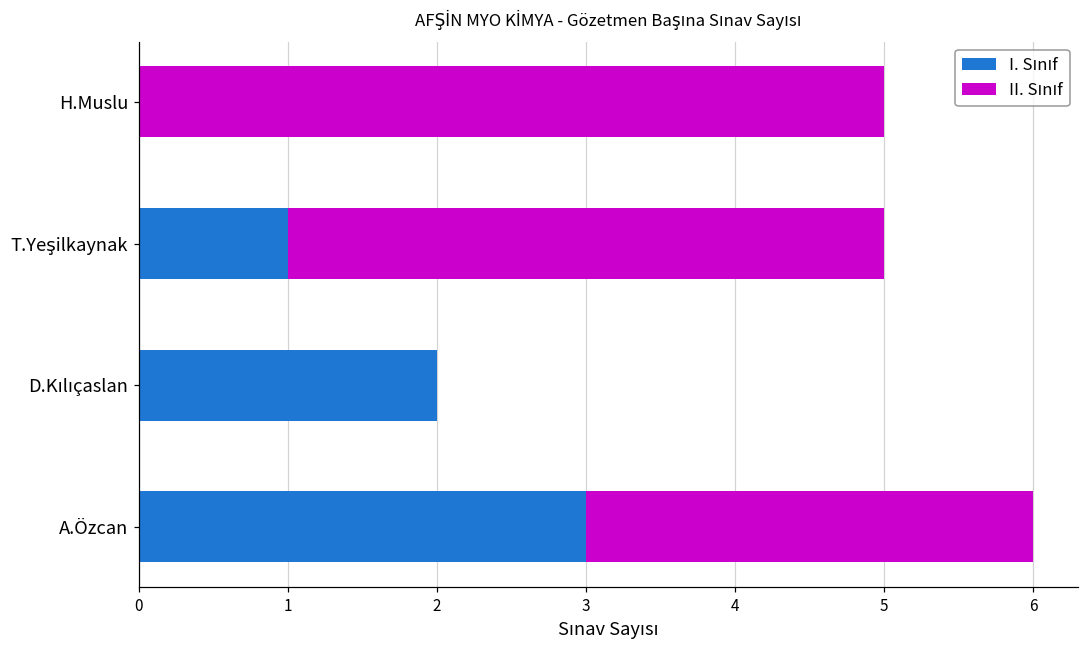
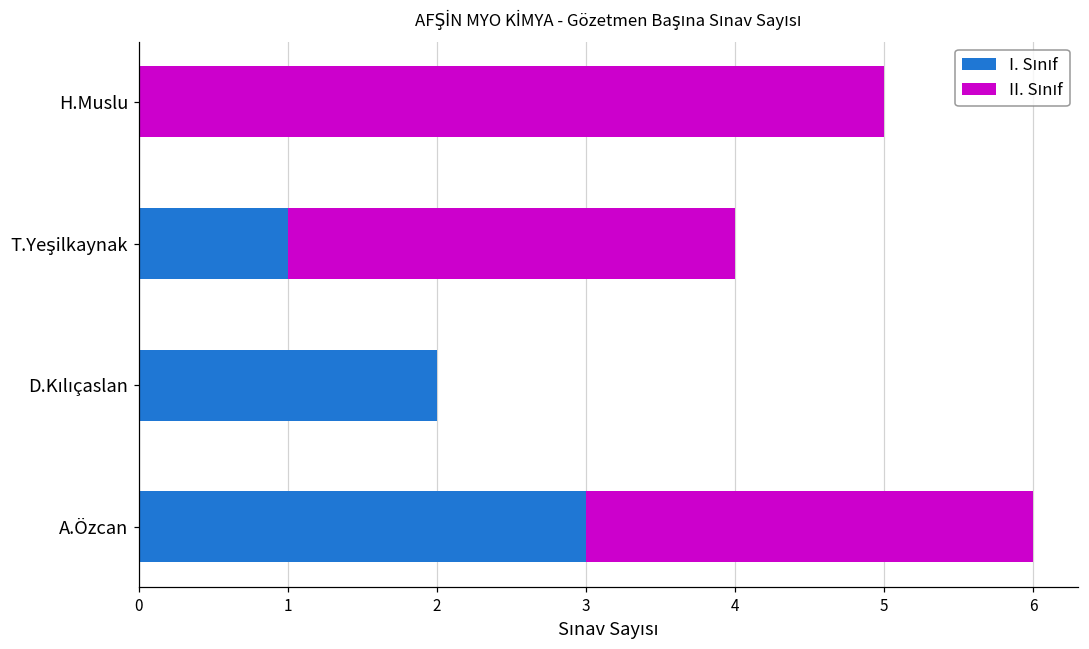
II. Sınıf, T.Yeşilkaynak: 4 -> 3
